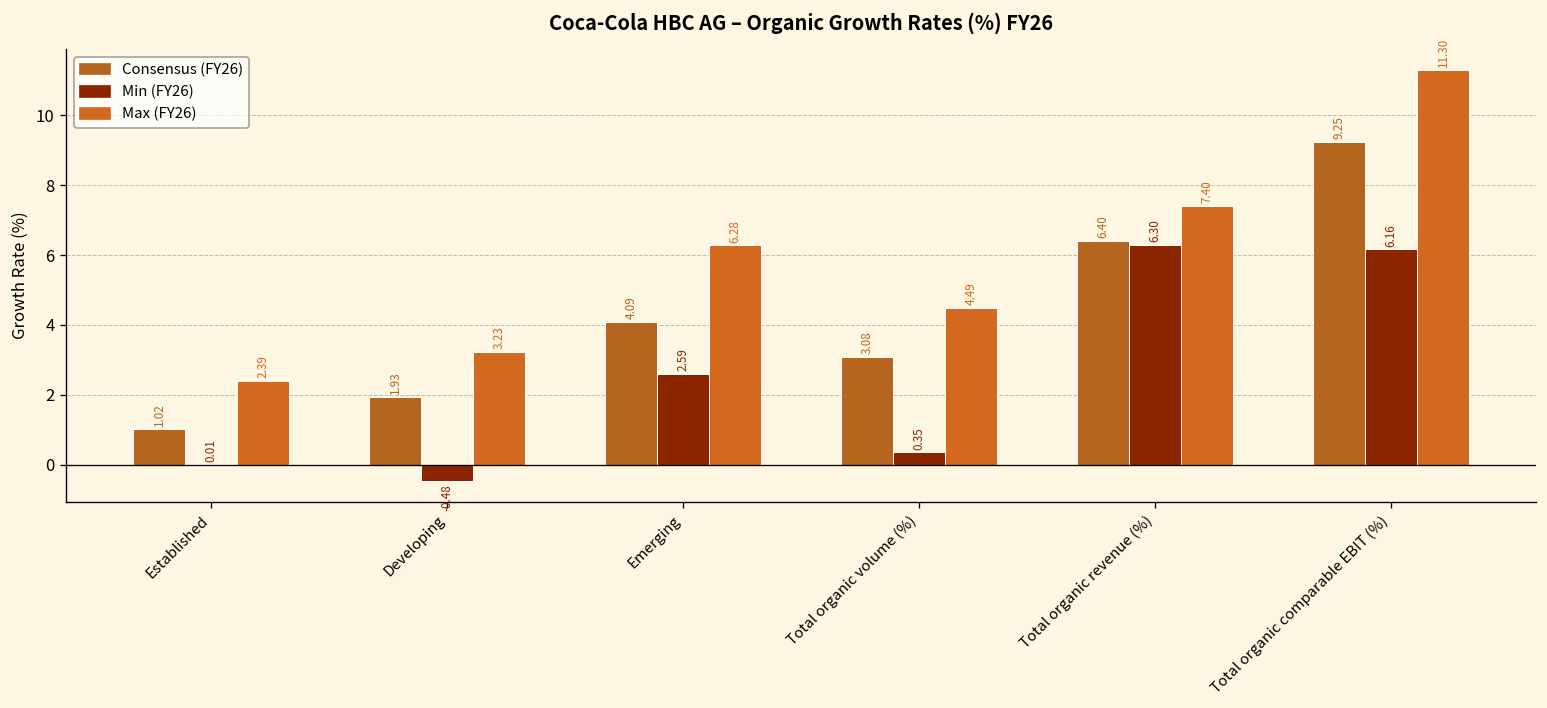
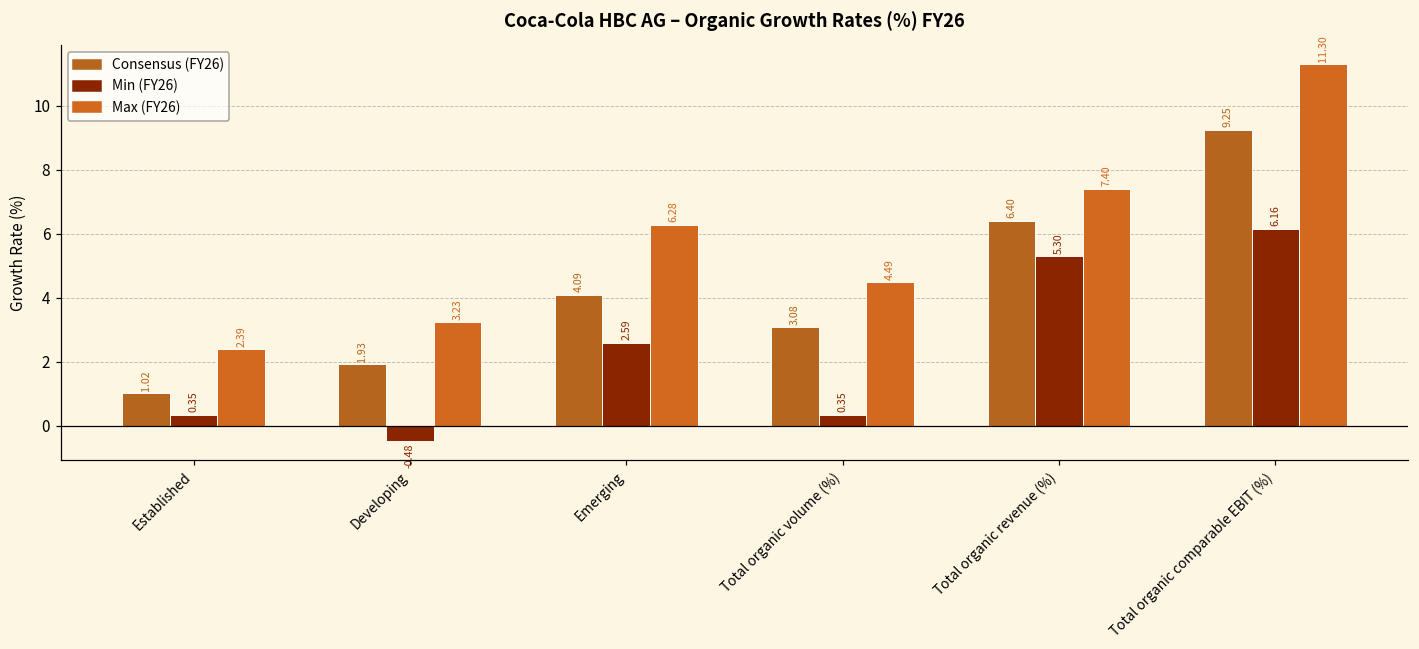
Min (FY26), Established: 0.01 -> 0.35
Min (FY26), Total organic revenue (%): 6.30 -> 5.30
